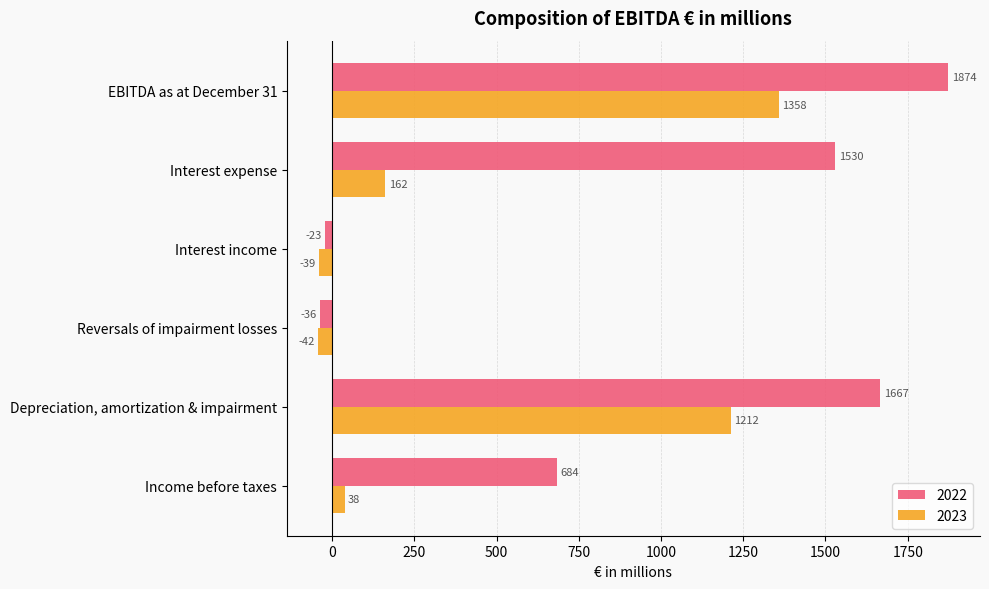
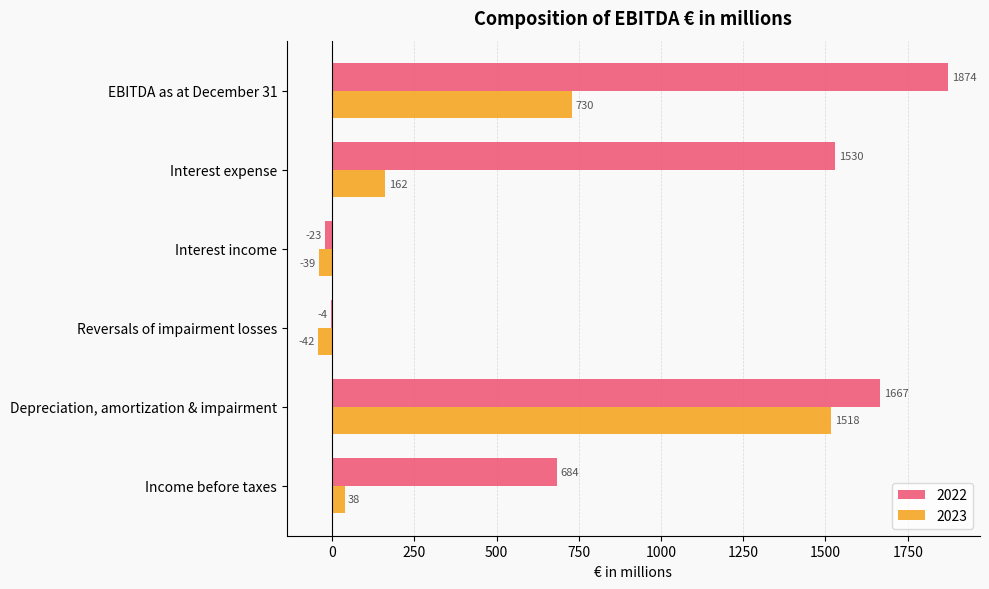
2023, EBITDA as at December 31: 1358 -> 730
2022, Reversals of impairment losses: -36 -> -4
2023, Depreciation, amortization & impairment: 1212 -> 1518
